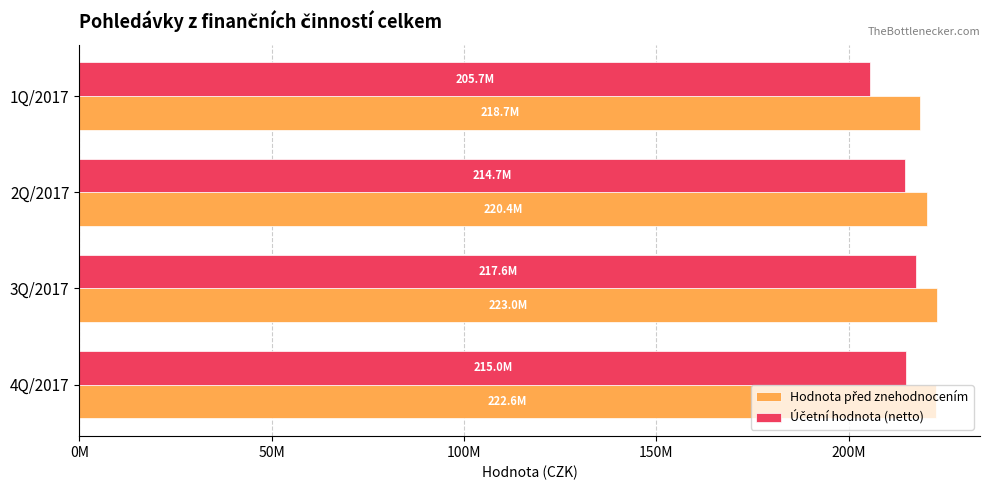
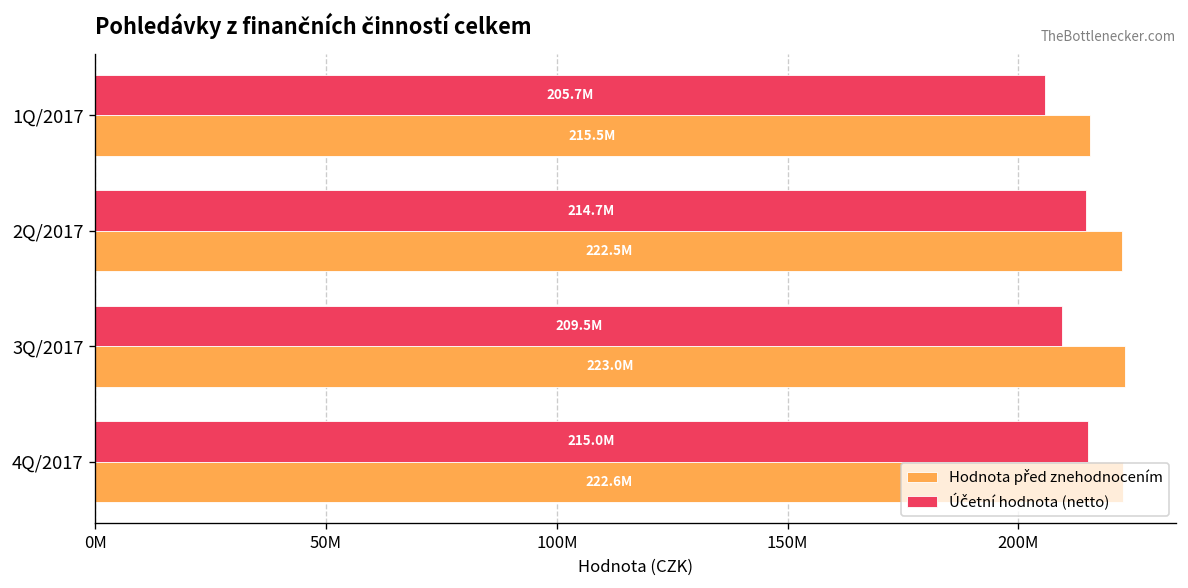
Hodnota před znehodnocením, 1Q/2017: 218.7M -> 215.5M
Hodnota před znehodnocením, 2Q/2017: 220.4M -> 222.5M
Účetní hodnota (netto), 3Q/2017: 217.6M -> 209.5M
